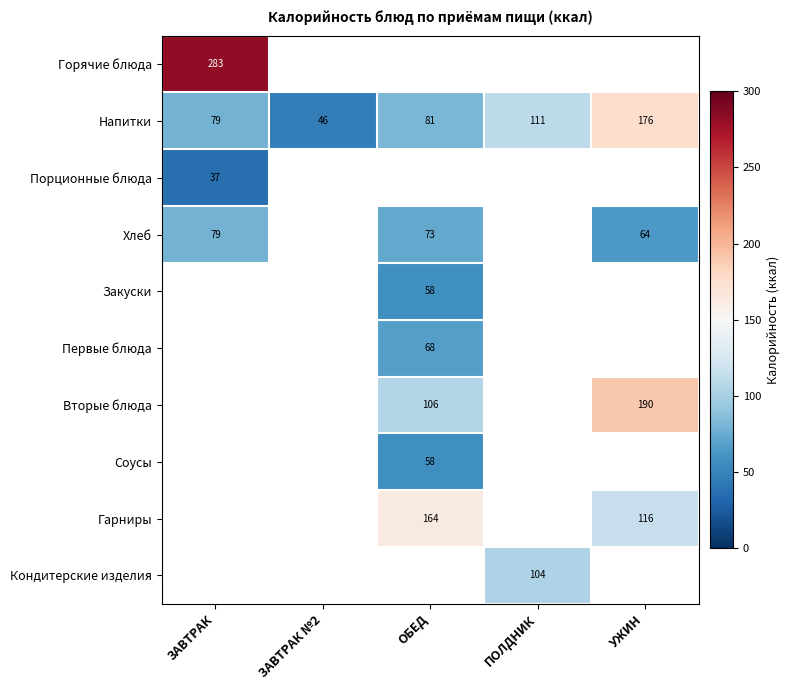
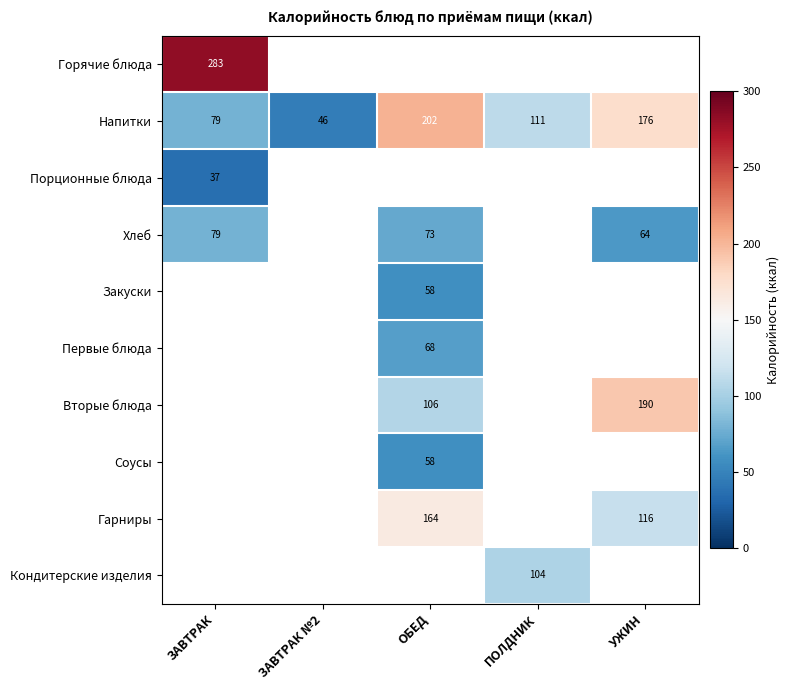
Напитки, ОБЕД: 81 -> 202
